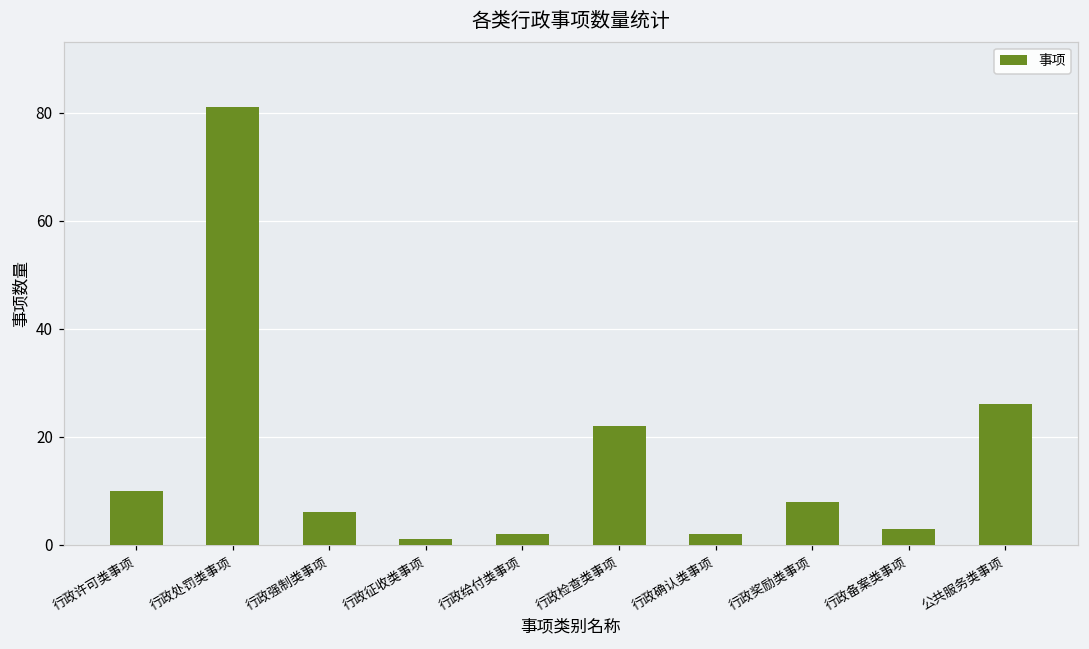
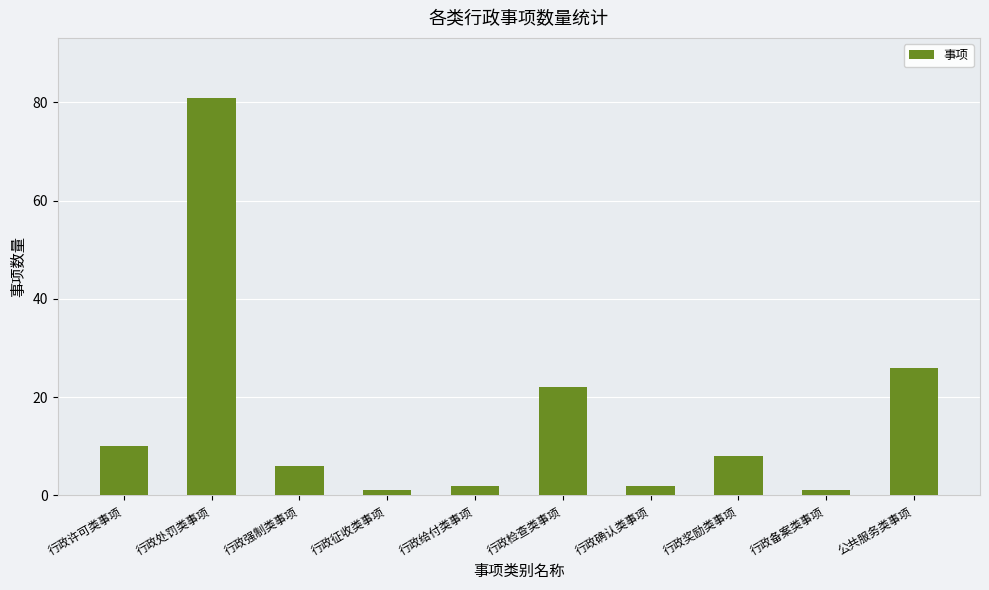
行政备案类事项: 3 -> 1
